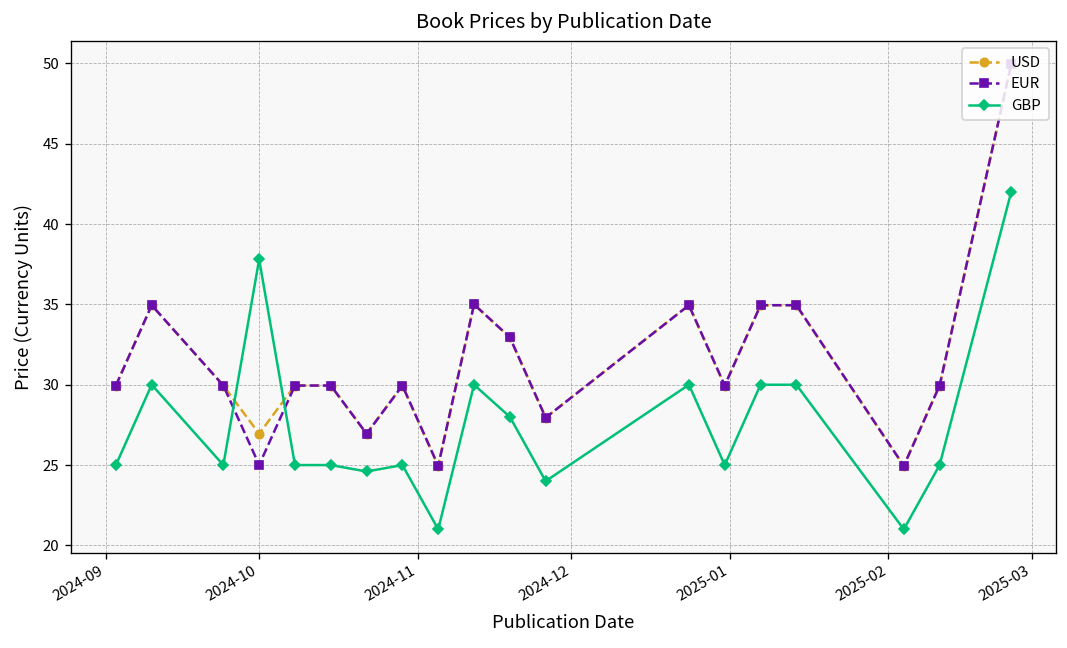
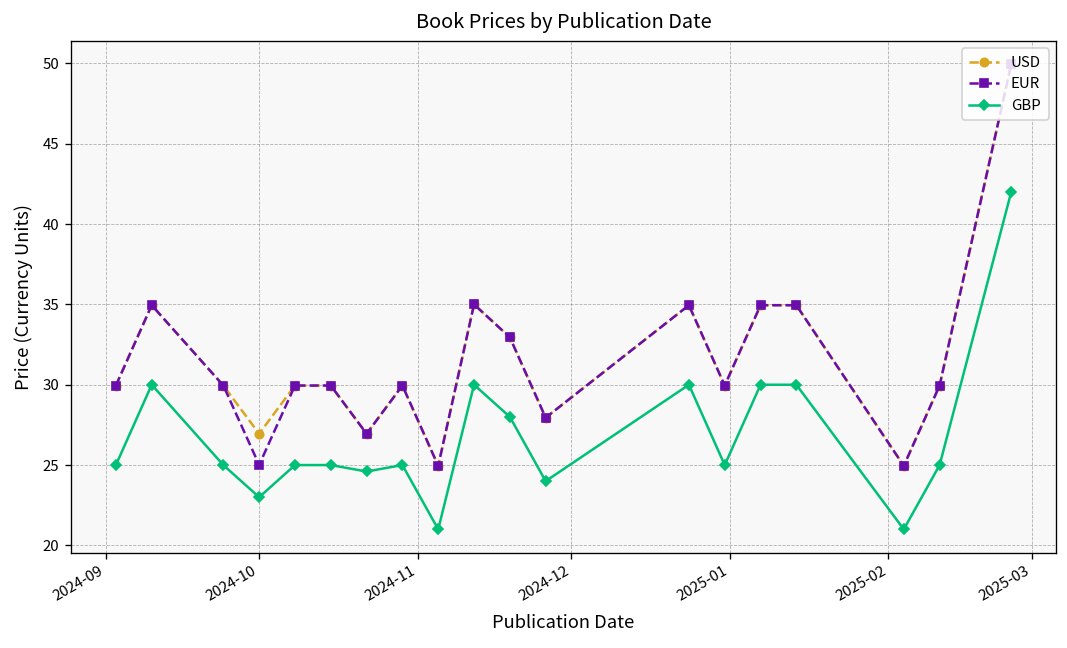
GBP, 2024-10: 37.8 -> 23.0
